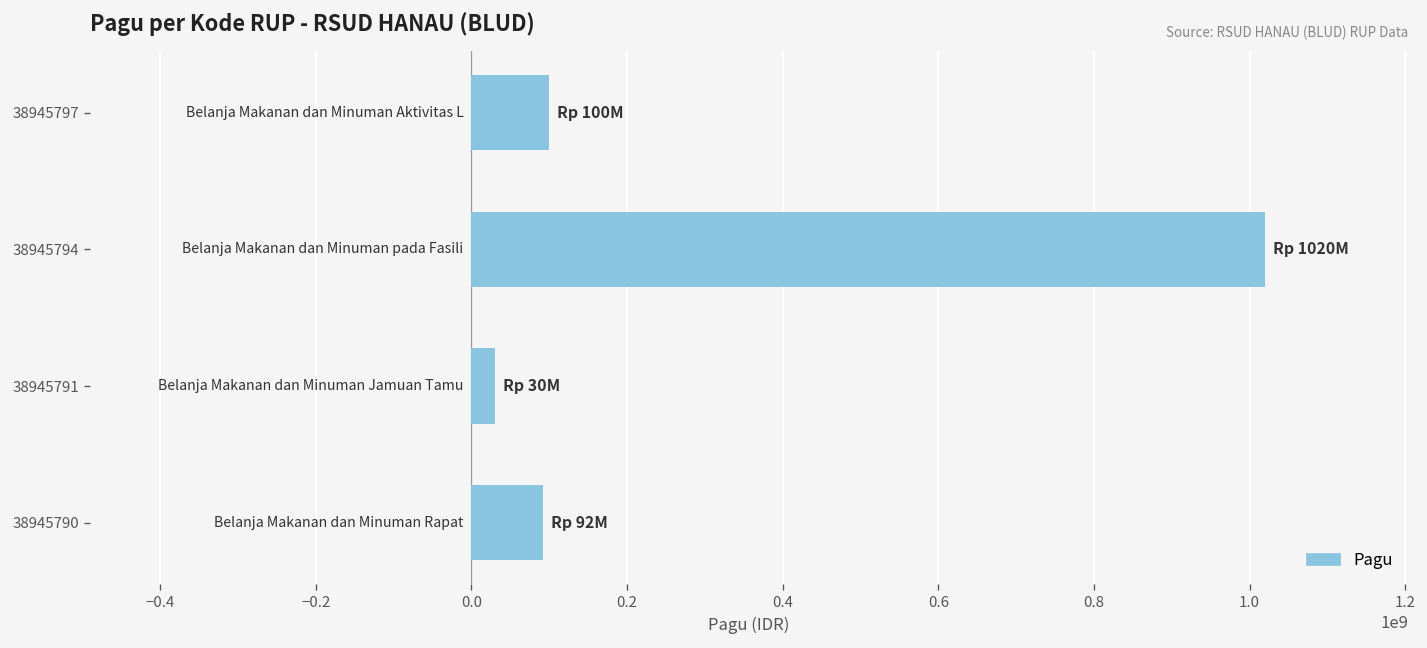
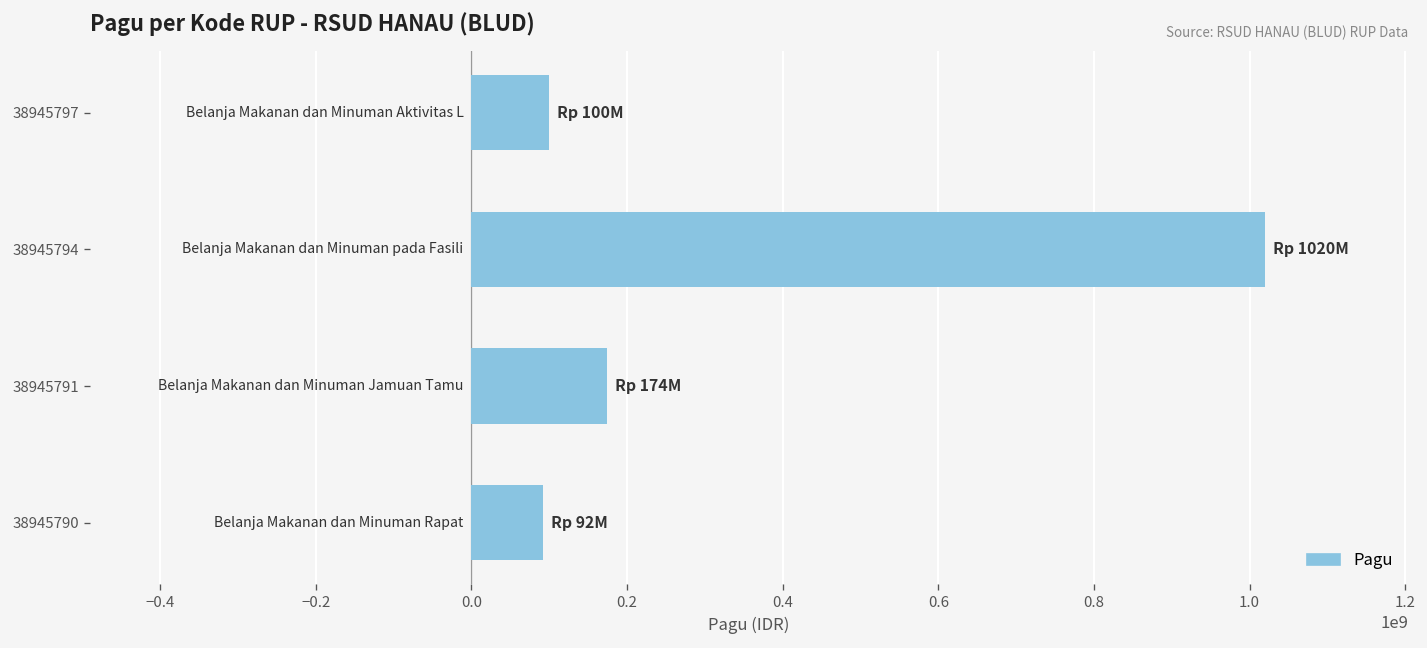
38945791: 30M -> 174M
